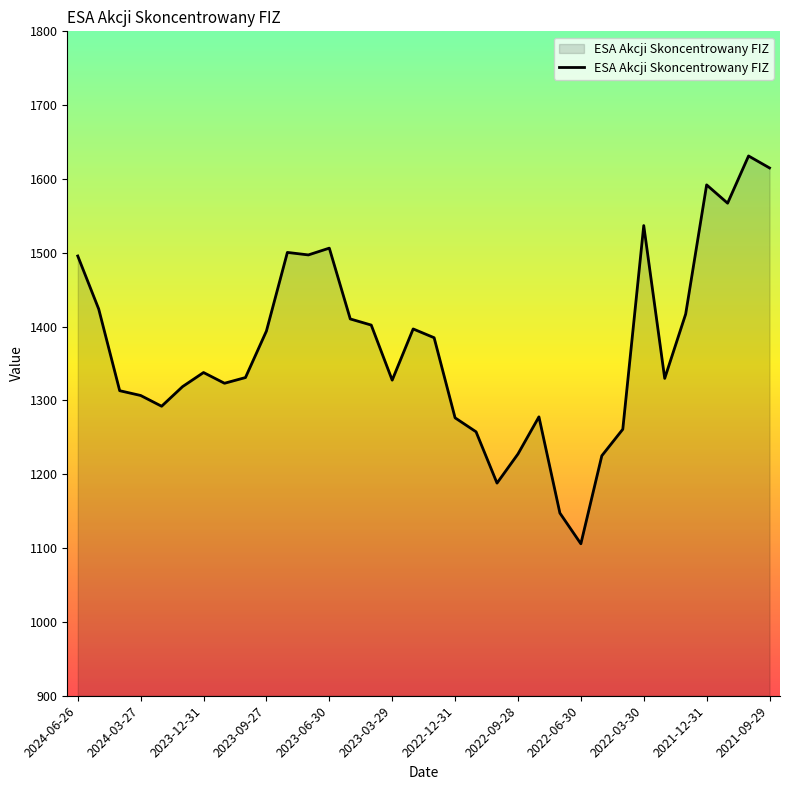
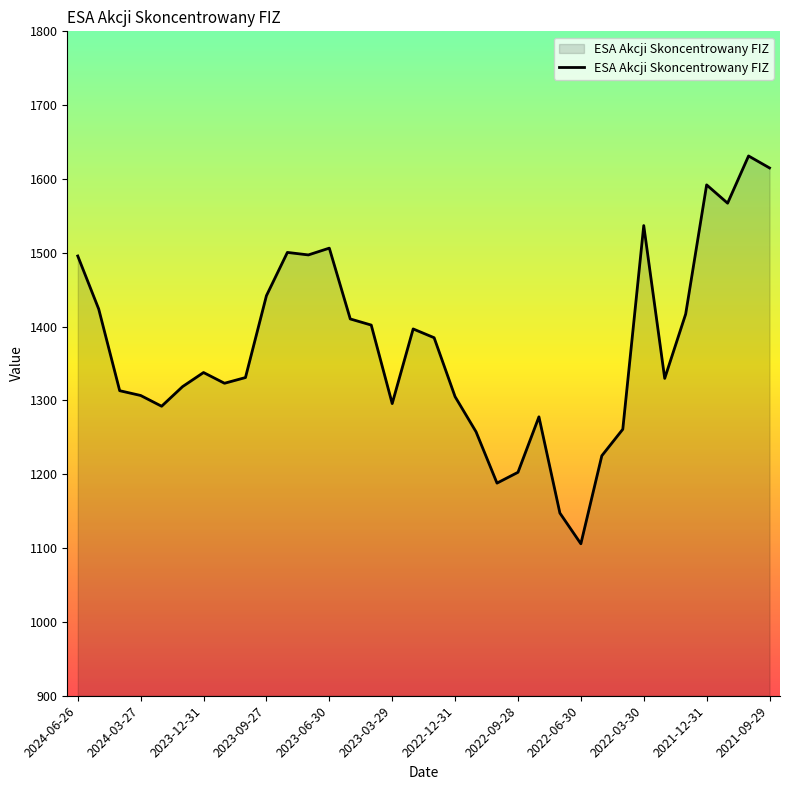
2023-09-27: 1390 -> 1440
2023-03-29: 1330 -> 1300
2022-12-31: 1280 -> 1310
2022-09-28: 1230 -> 1200
